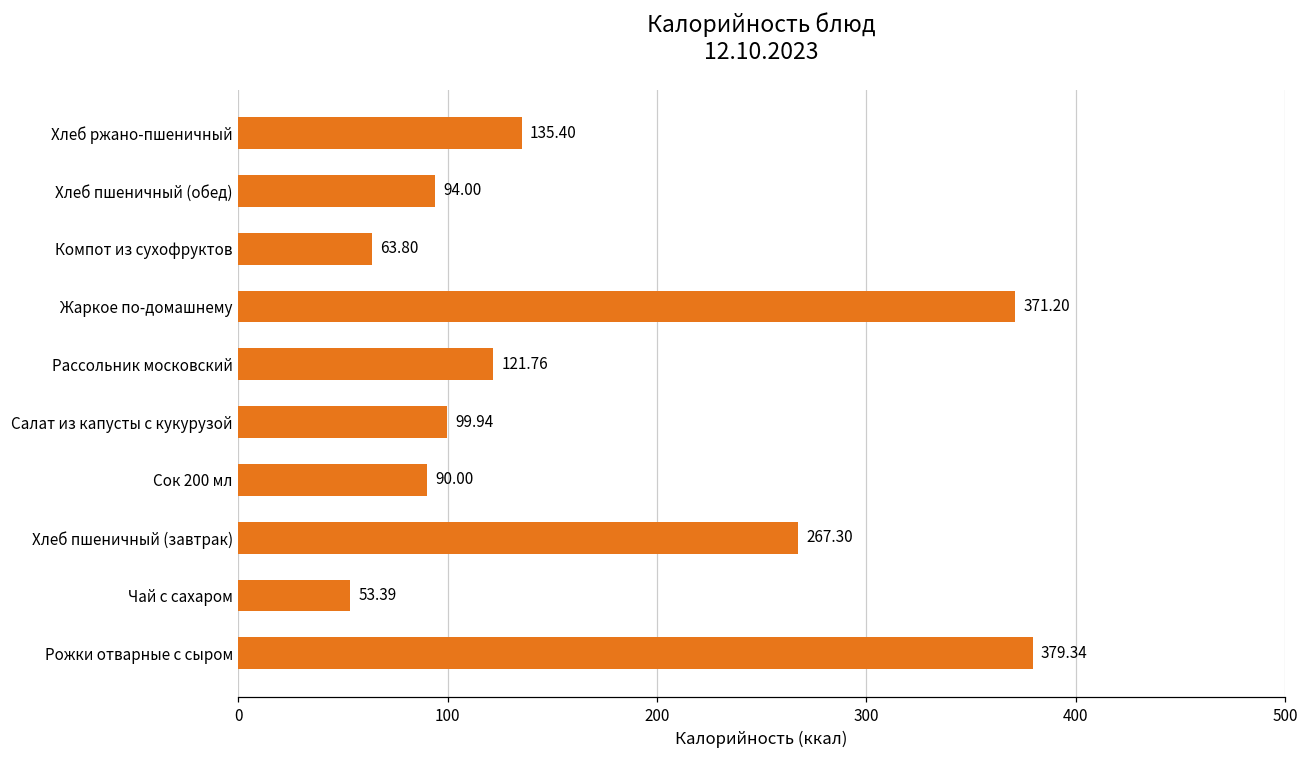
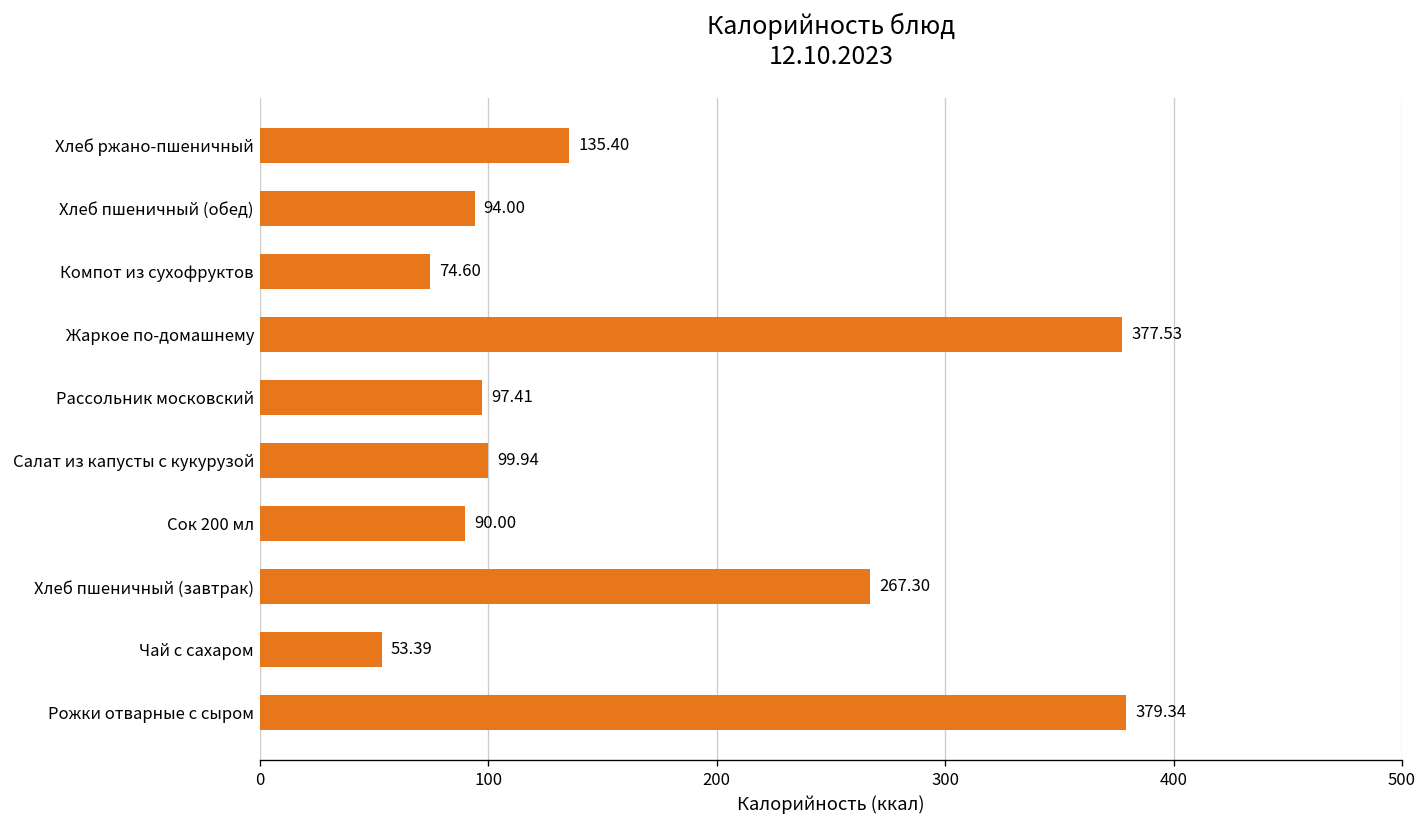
Компот из сухофруктов: 63.80 -> 74.60
Жаркое по-домашнему: 371.20 -> 377.53
Рассольник московский: 121.76 -> 97.41
